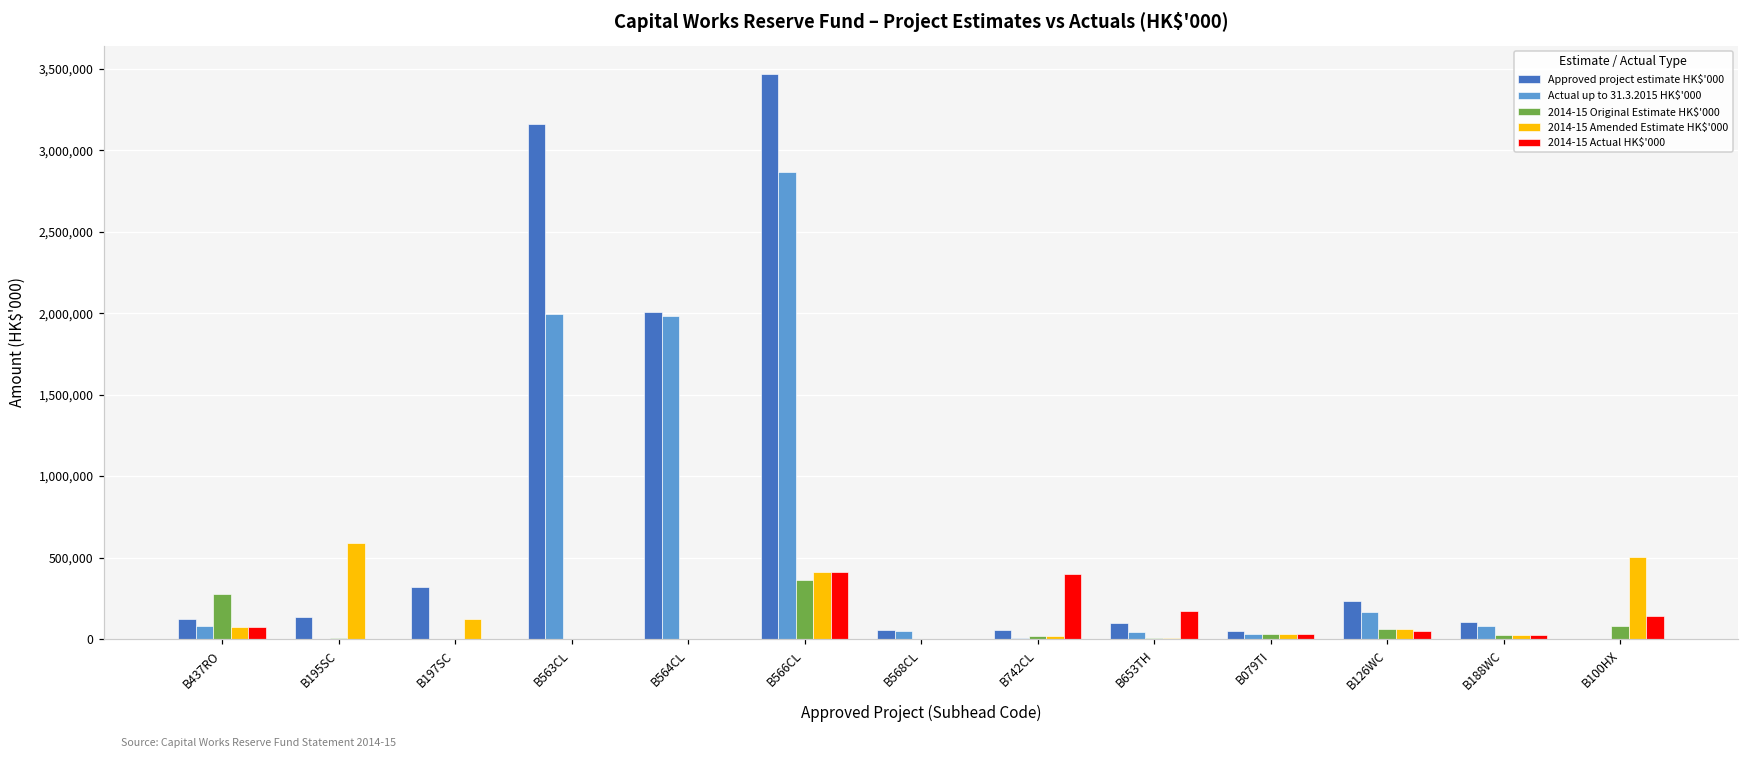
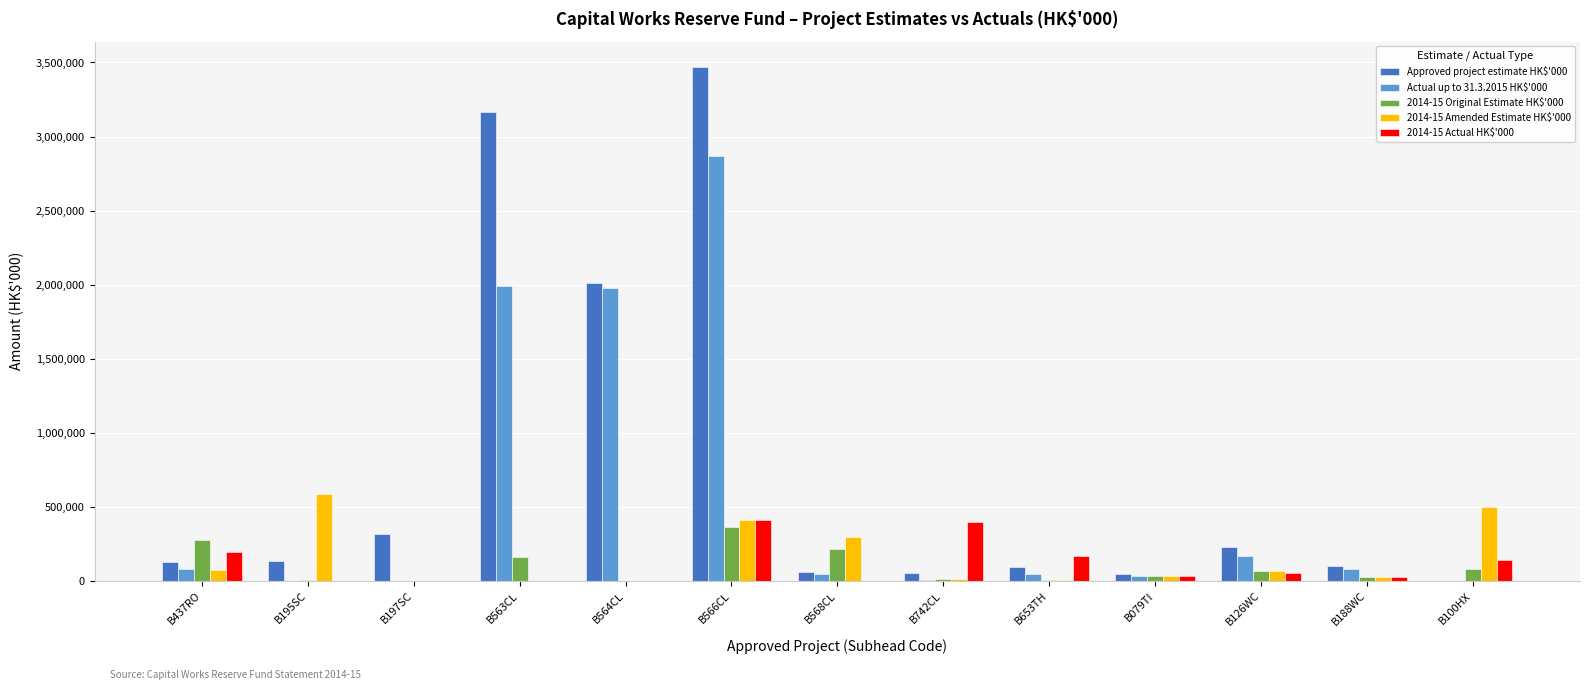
2014-15 Actual HK$'000, B437RO: 70,000 -> 200,000
2014-15 Amended Estimate HK$'000, B197SC: 120,000 -> 0
2014-15 Original Estimate HK$'000, B563CL: 0 -> 160,000
2014-15 Original Estimate HK$'000, B568CL: 0 -> 220,000
2014-15 Amended Estimate HK$'000, B568CL: 0 -> 300,000
